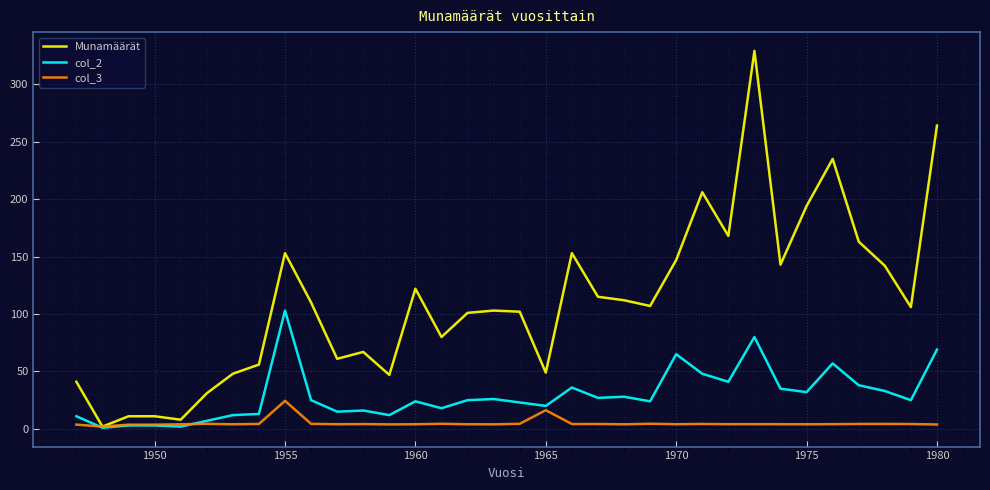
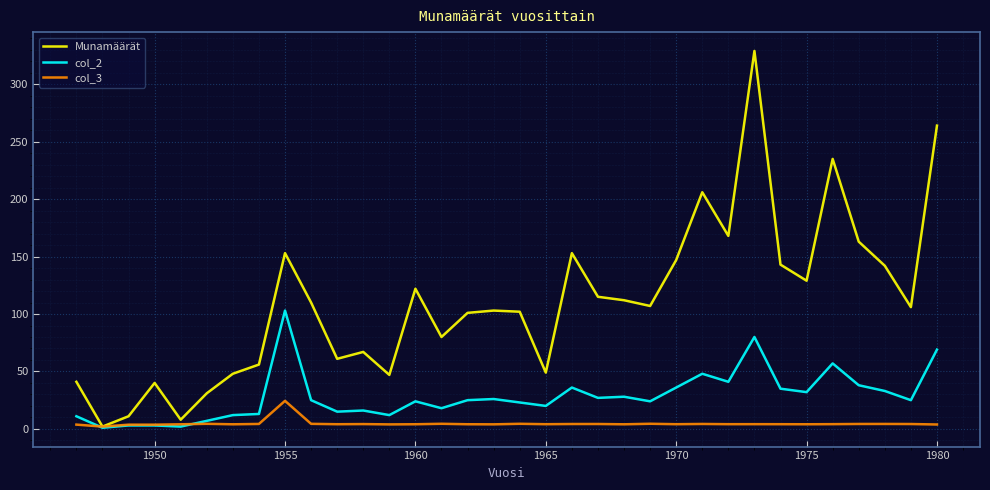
Munamäärät, 1950: 11 -> 40
col_3, 1965: 16 -> 4
col_2, 1970: 65 -> 36
Munamäärät, 1975: 194 -> 129
